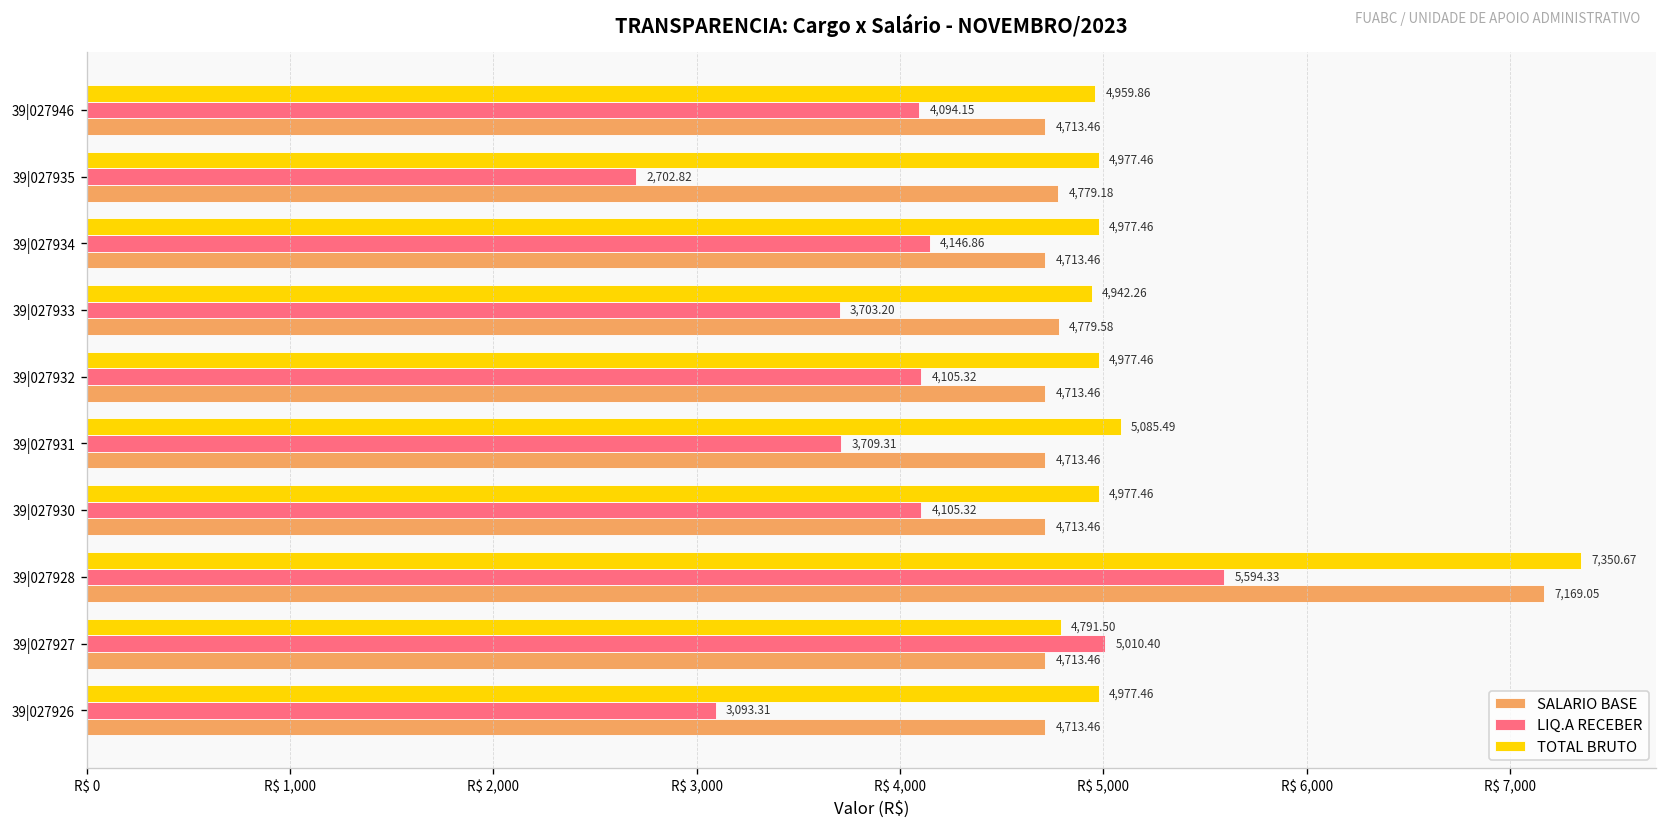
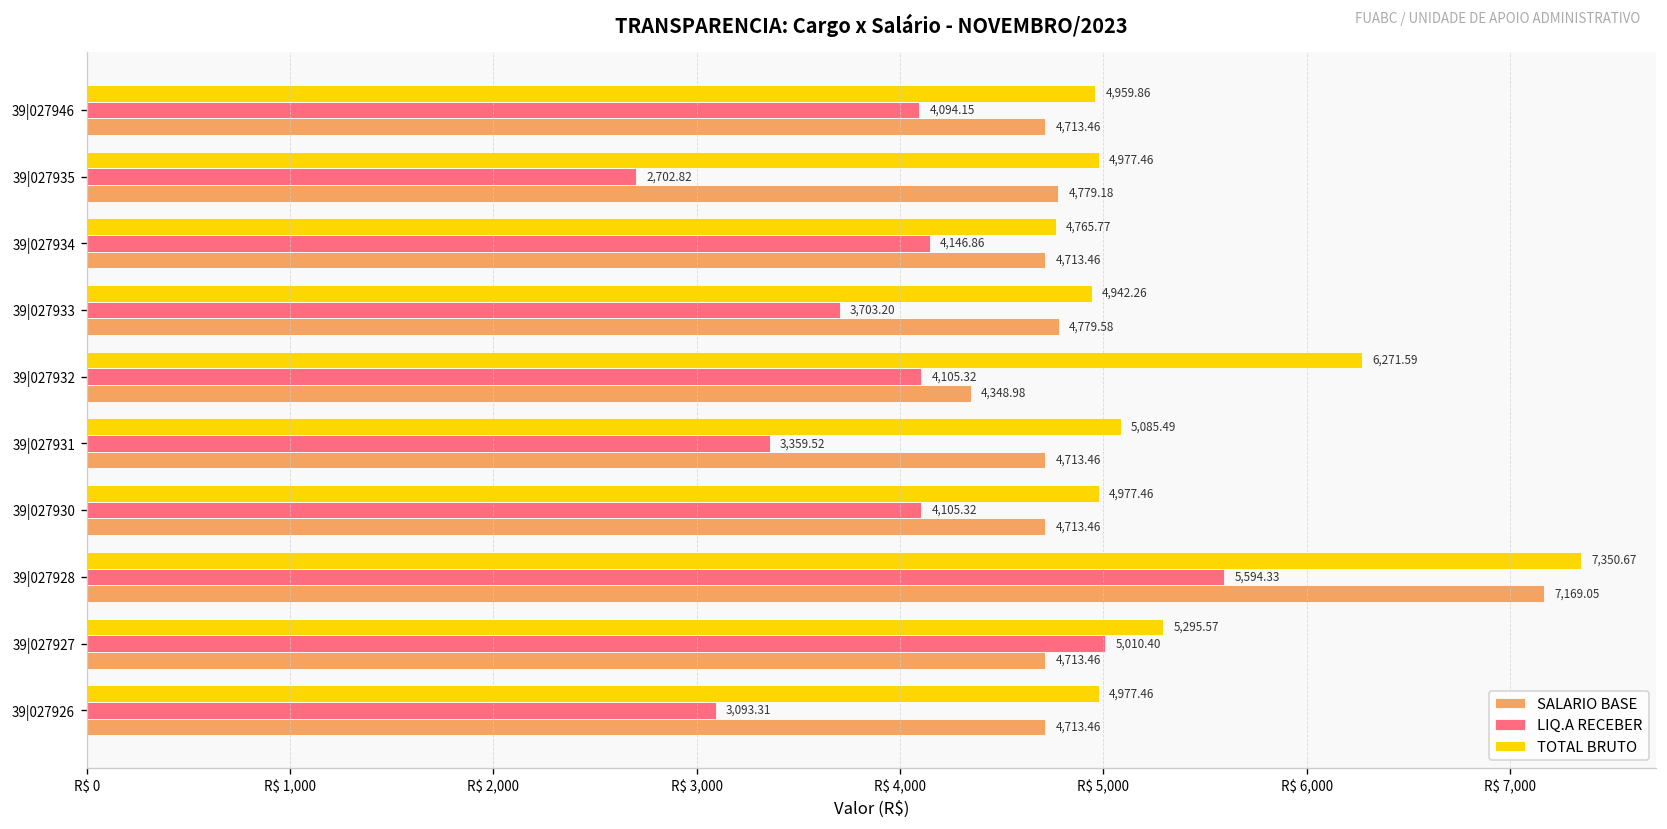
TOTAL BRUTO, 39|027934: 4,977.46 -> 4,765.77
TOTAL BRUTO, 39|027932: 4,977.46 -> 6,271.59
SALARIO BASE, 39|027932: 4,713.46 -> 4,348.98
LIQ.A RECEBER, 39|027931: 3,709.31 -> 3,359.52
TOTAL BRUTO, 39|027927: 4,791.50 -> 5,295.57
